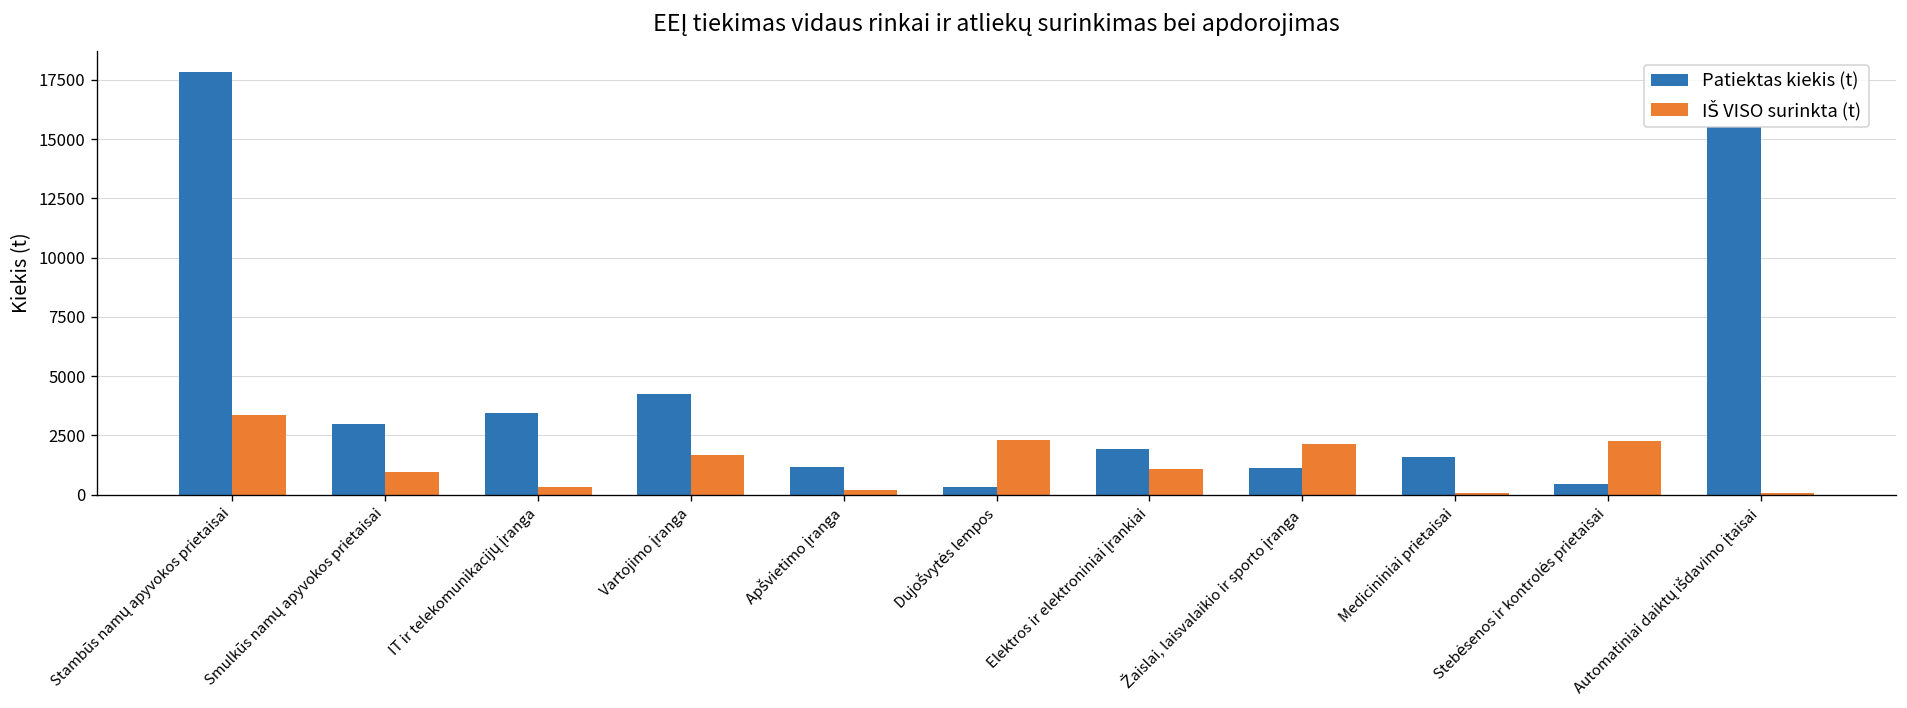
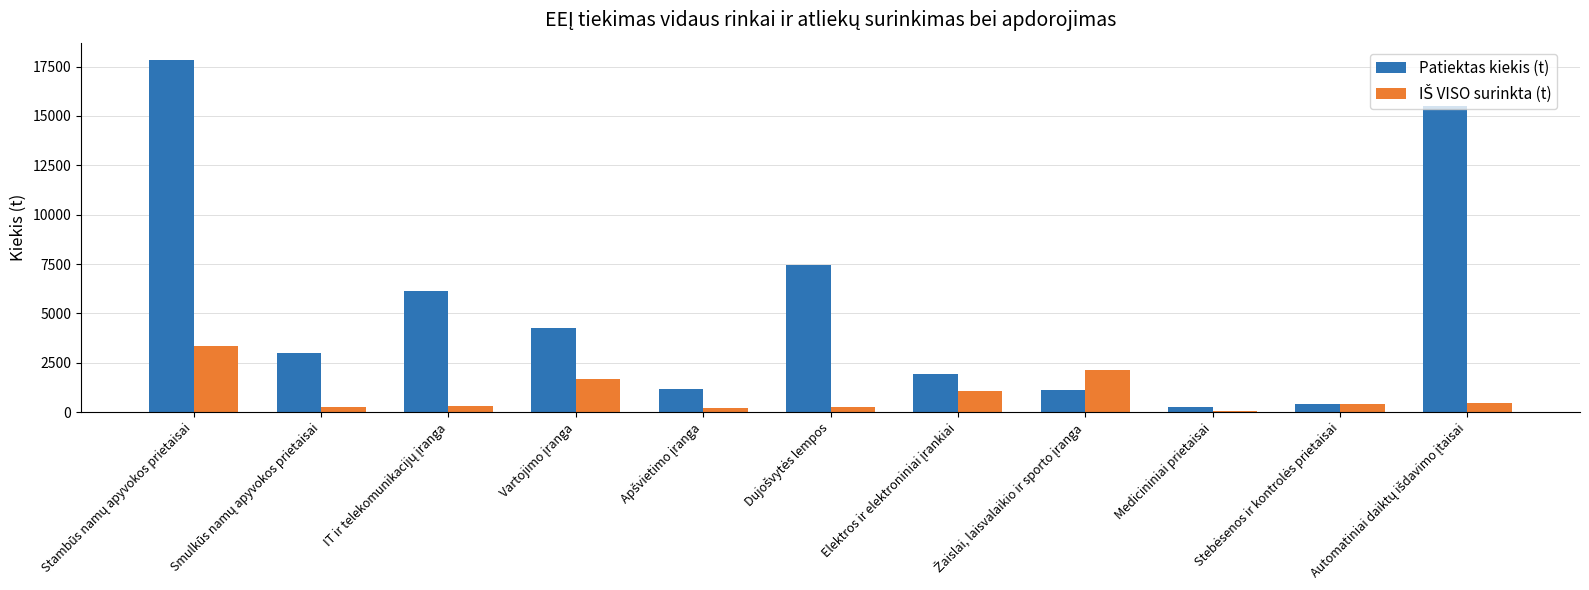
IŠ VISO surinkta (t), Smulkūs namų apyvokos prietaisai: 900 -> 300
Patiektas kiekis (t), IT ir telekomunikacijų įranga: 3400 -> 6200
Patiektas kiekis (t), Dujošvytės lempos: 300 -> 7400
IŠ VISO surinkta (t), Dujošvytės lempos: 2300 -> 300
Patiektas kiekis (t), Medicininiai prietaisai: 1600 -> 200
IŠ VISO surinkta (t), Stebėsenos ir kontrolės prietaisai: 2300 -> 400
IŠ VISO surinkta (t), Automatiniai daiktų išdavimo įtaisai: 100 -> 500
